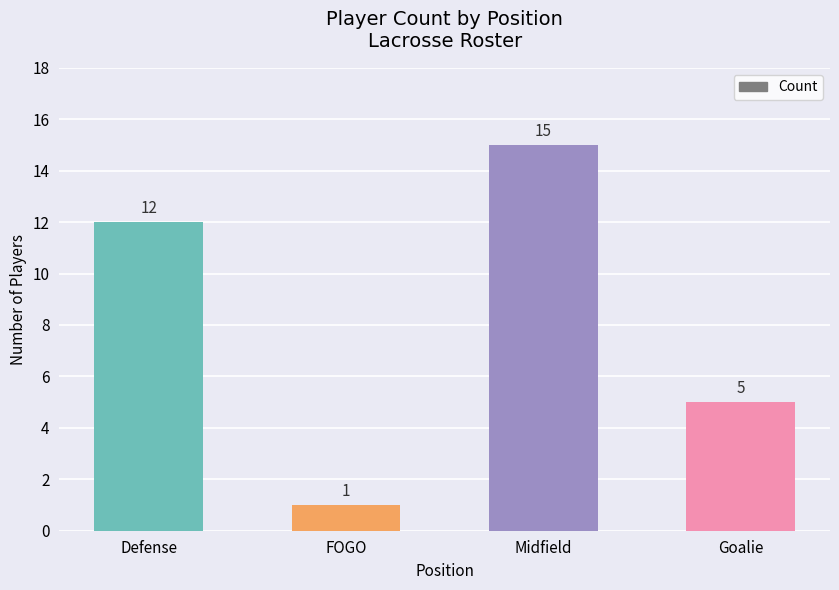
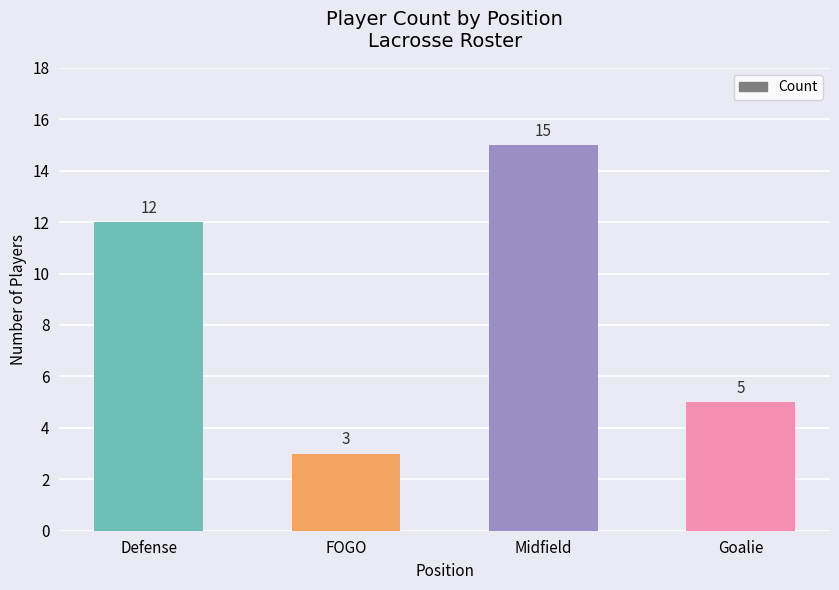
FOGO: 1 -> 3
